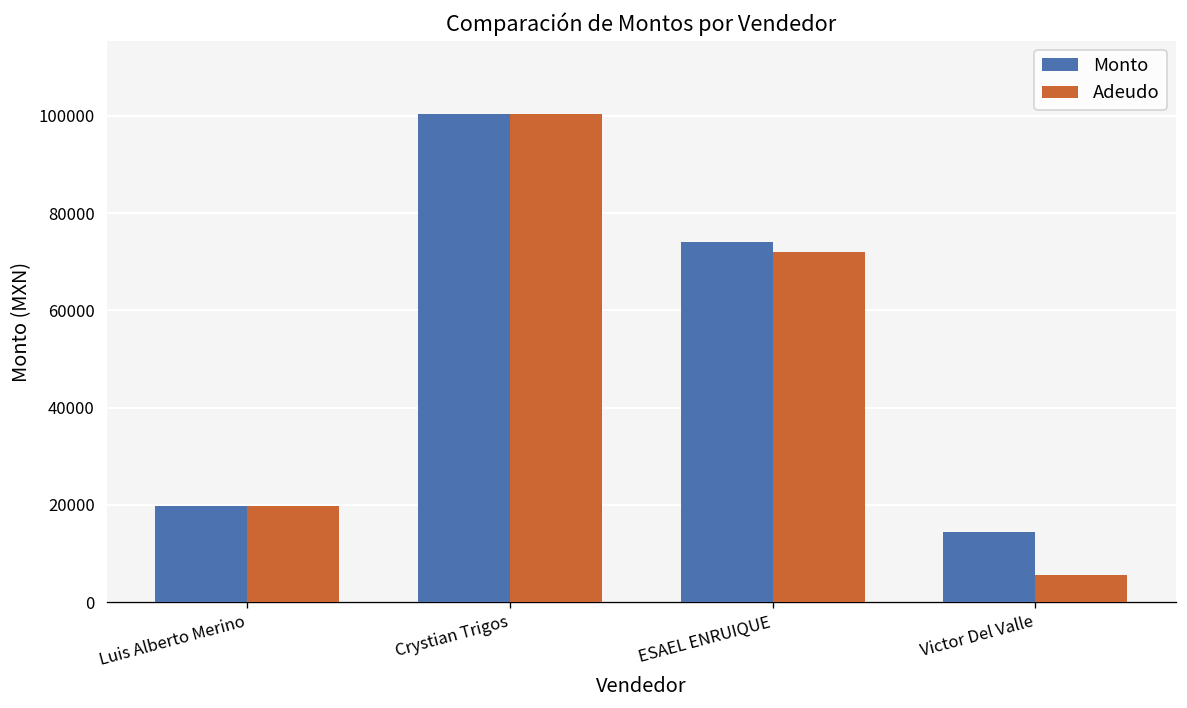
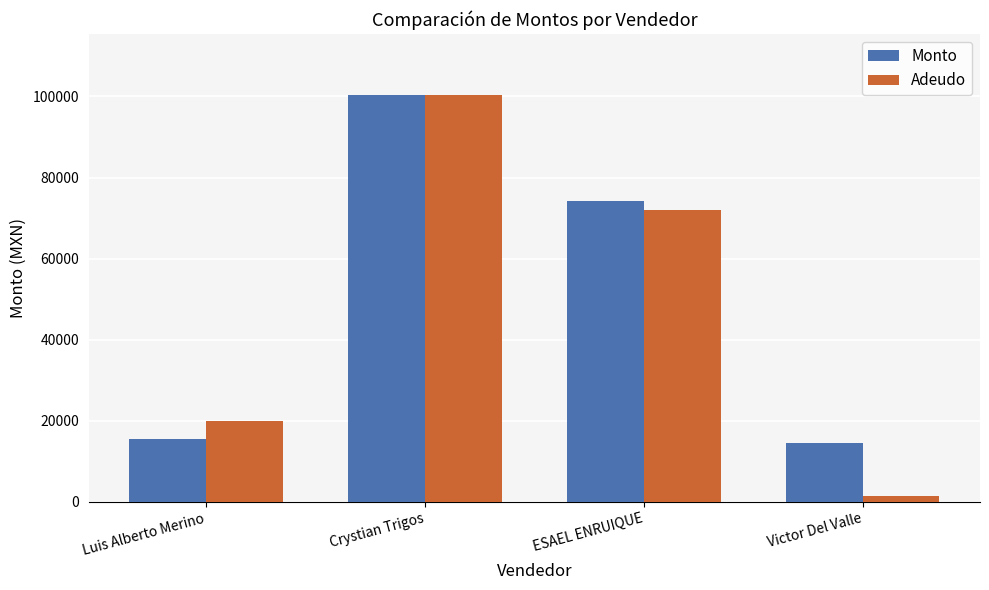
Monto, Luis Alberto Merino: 20000 -> 16000
Adeudo, Victor Del Valle: 6000 -> 1000
